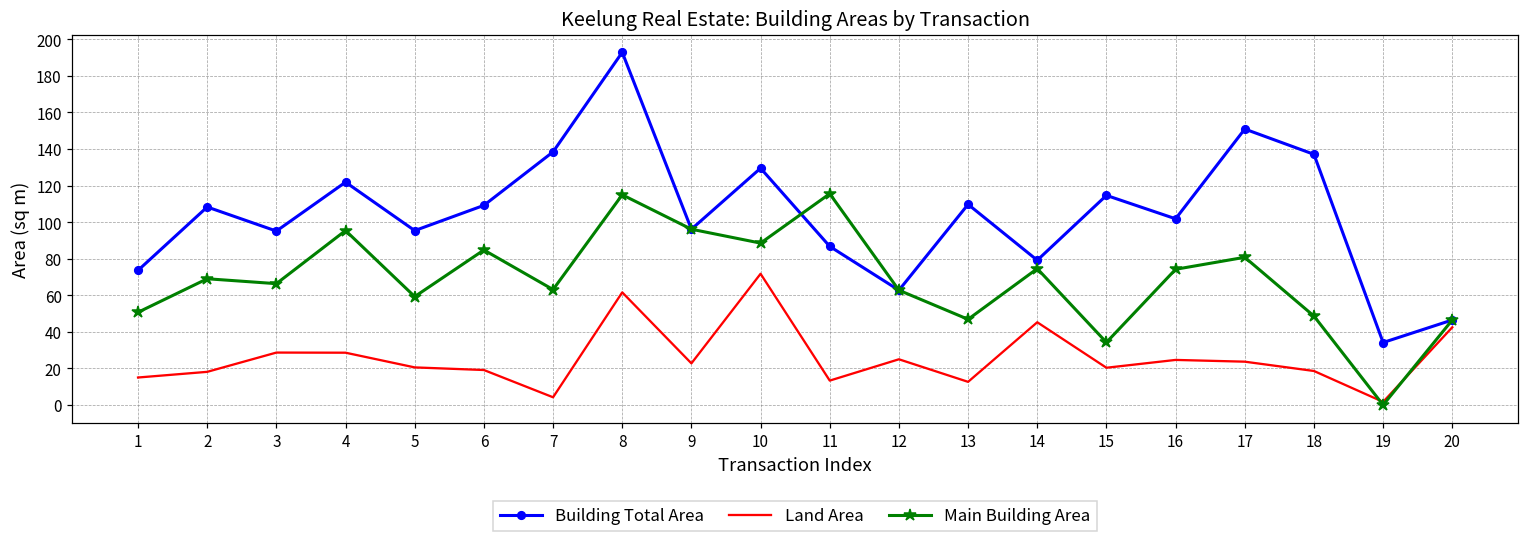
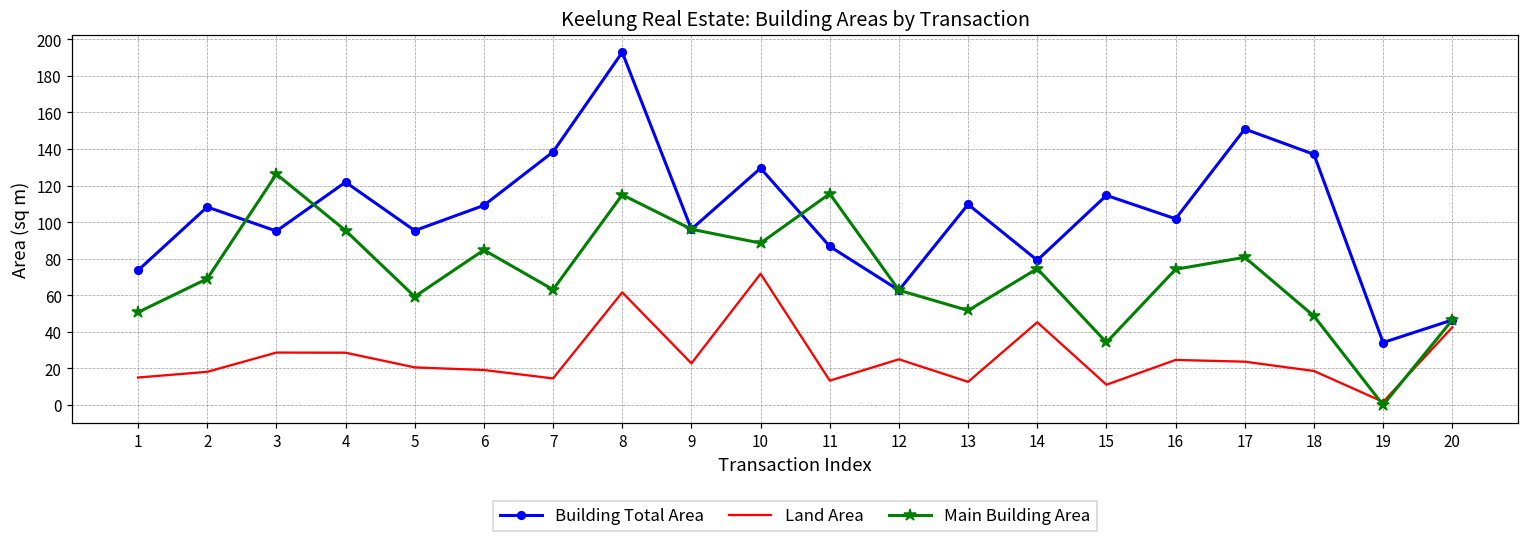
Main Building Area, 3: 66 -> 126
Land Area, 7: 4 -> 15
Main Building Area, 13: 47 -> 52
Land Area, 15: 20 -> 11
